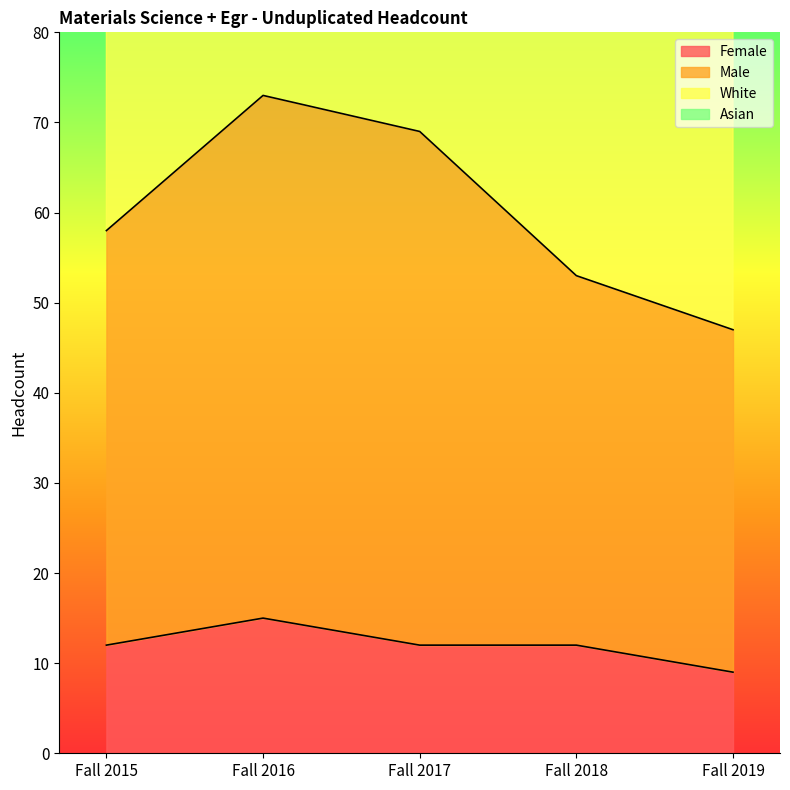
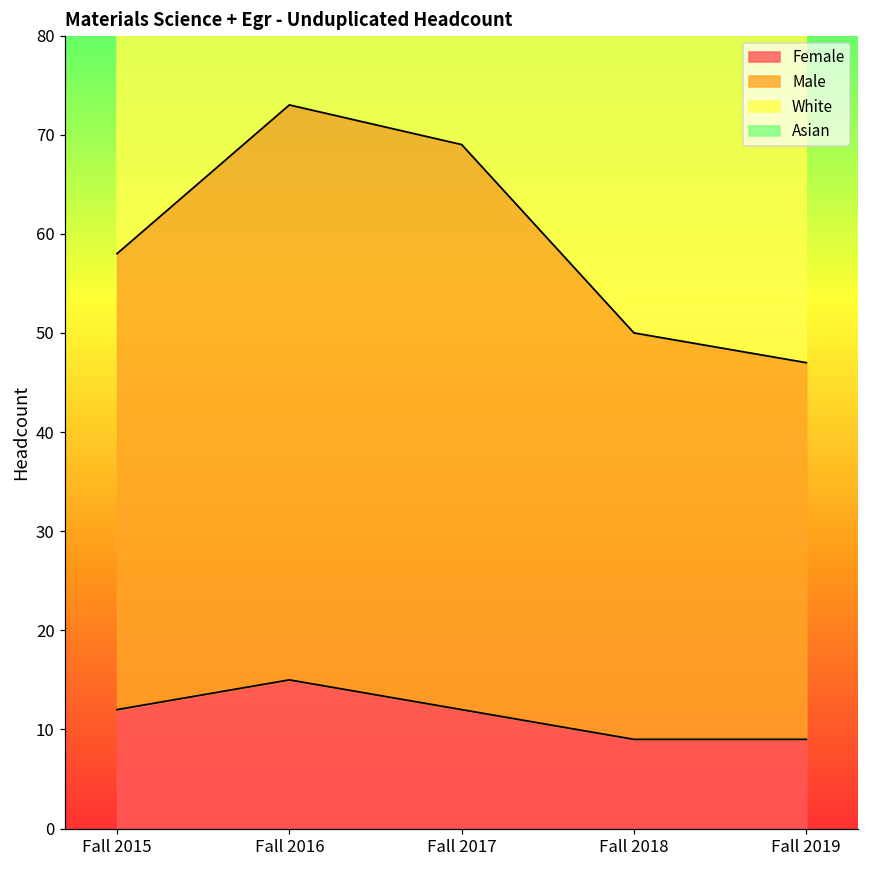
Female, Fall 2018: 12 -> 9
